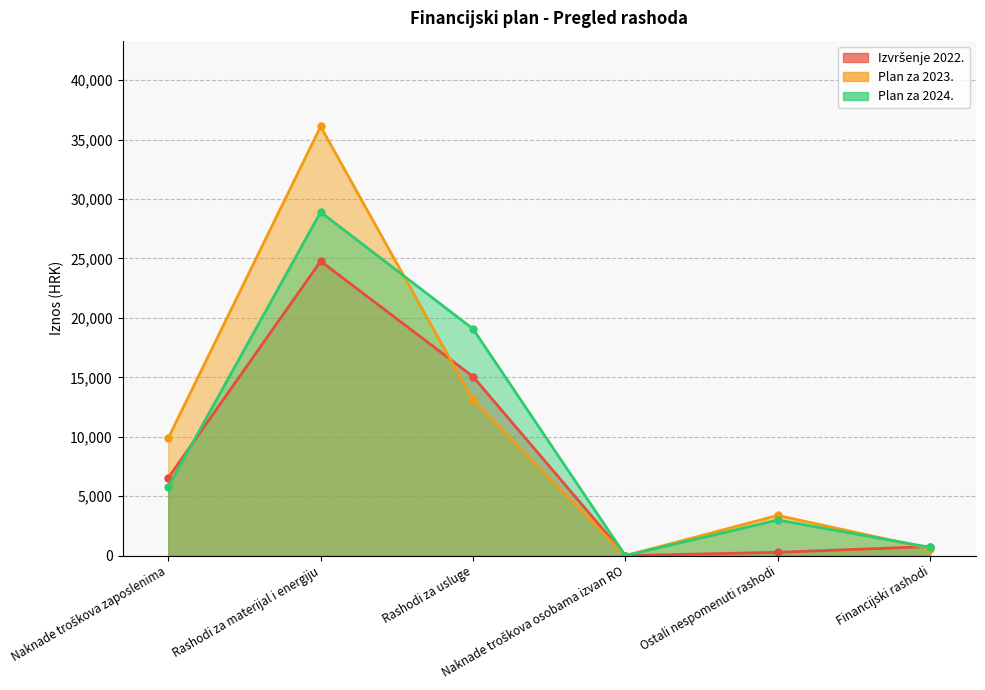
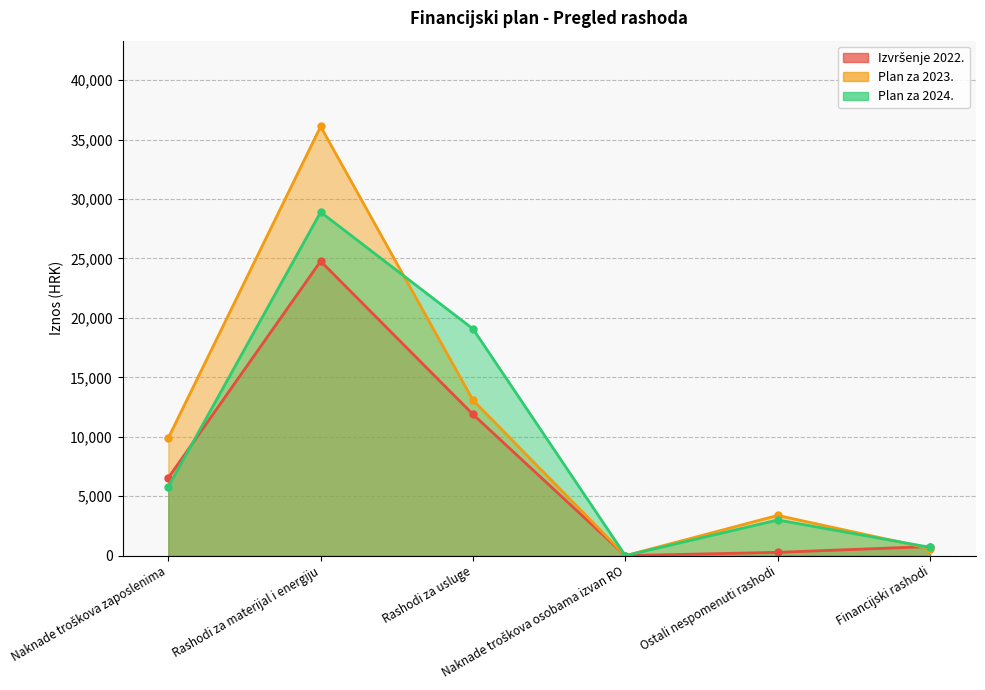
Izvršenje 2022., Rashodi za usluge: 15,100 -> 11,900
